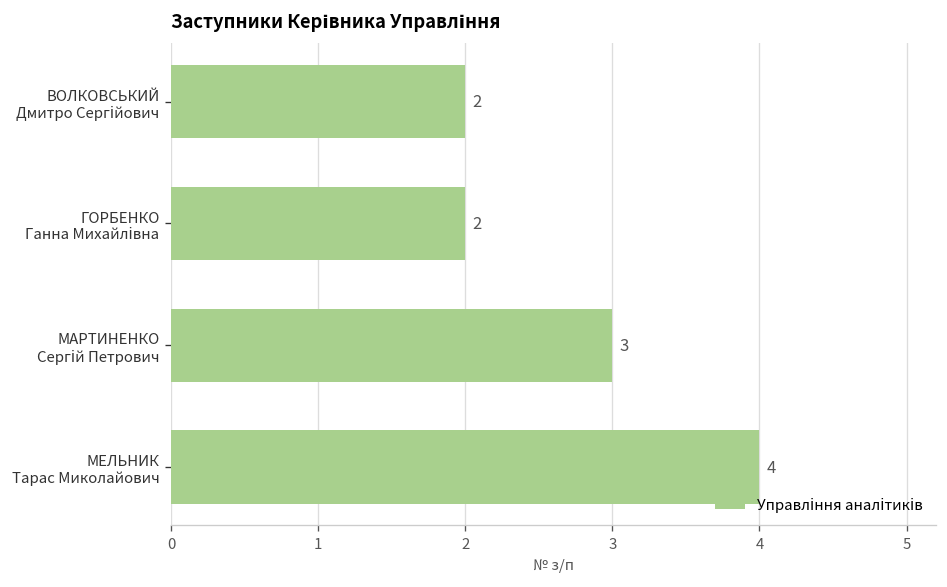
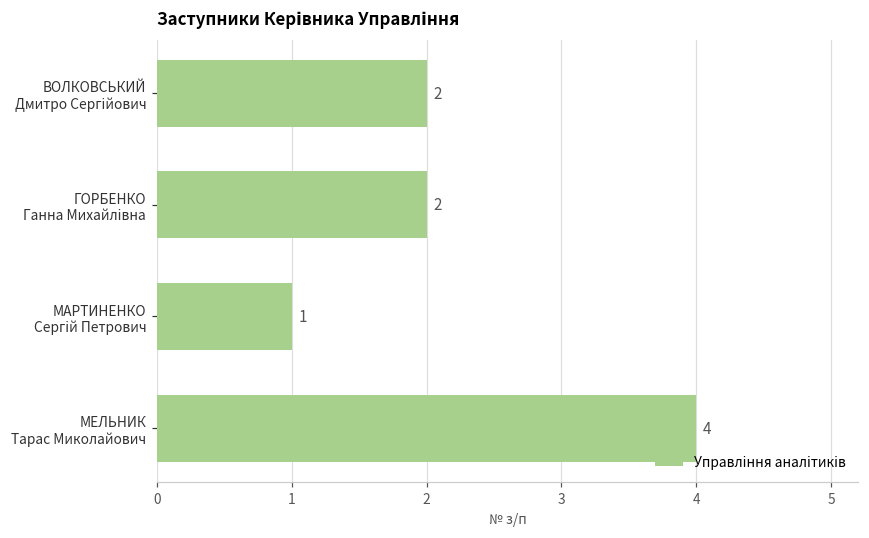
МАРТИНЕНКО Сергій Петрович: 3 -> 1
